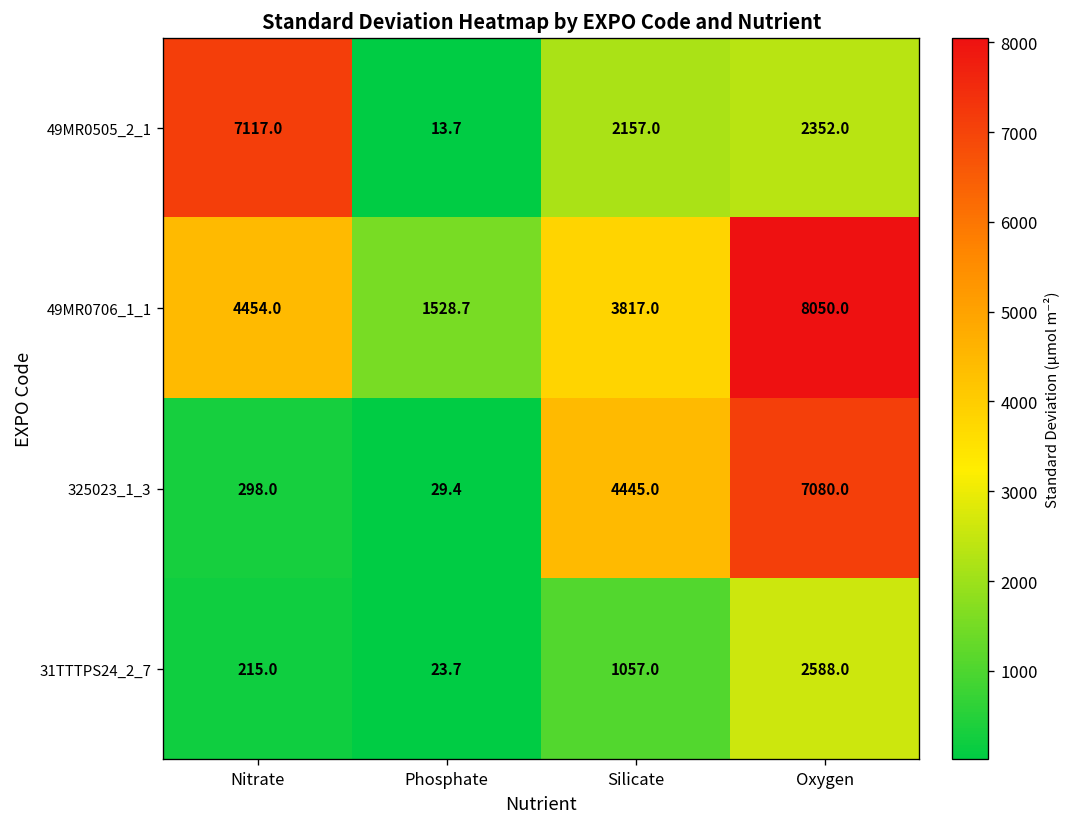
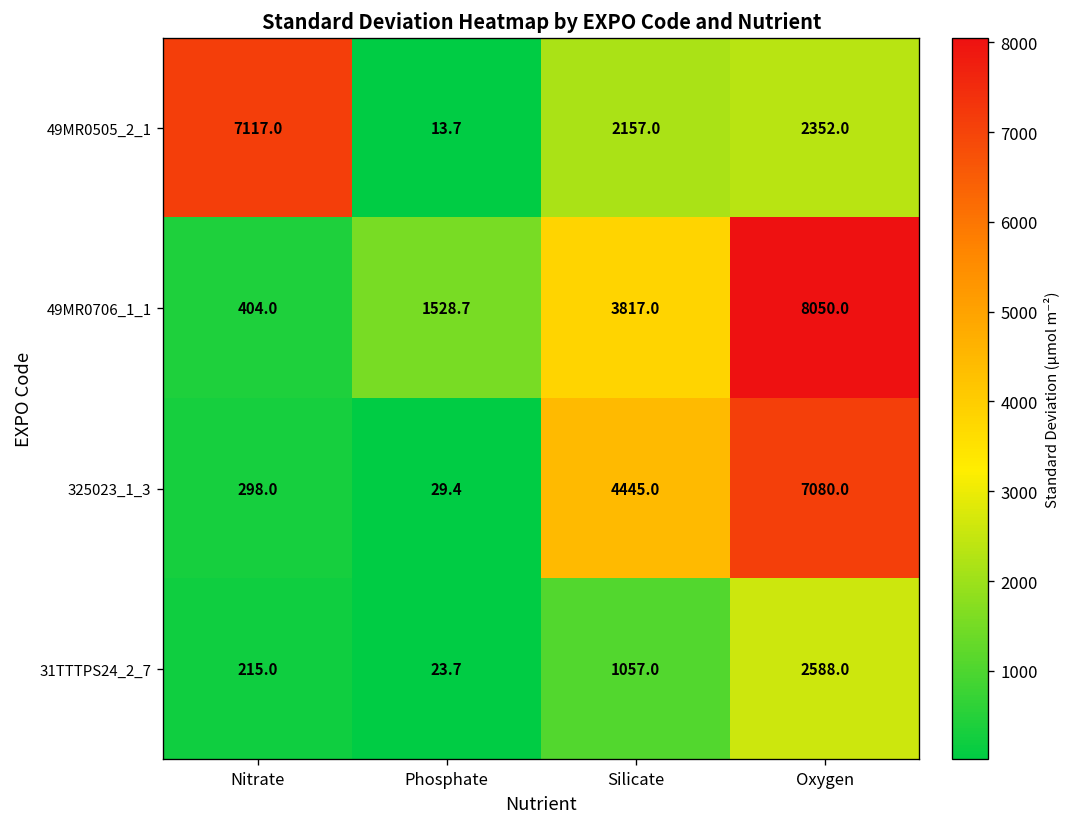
49MR0706_1_1, Nitrate: 4454.0 -> 404.0
